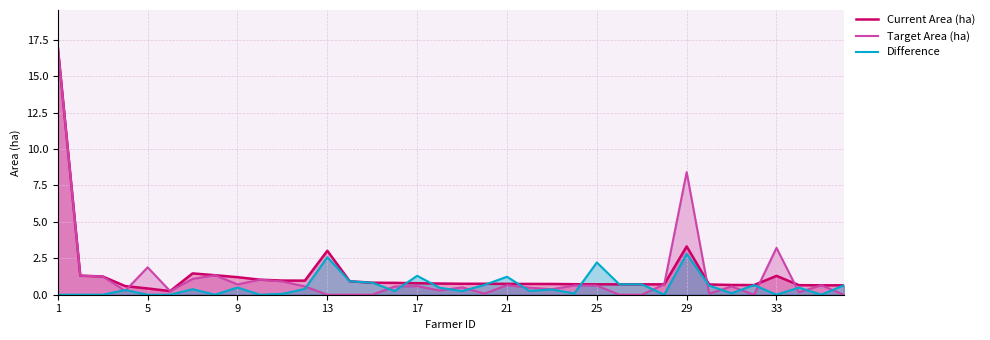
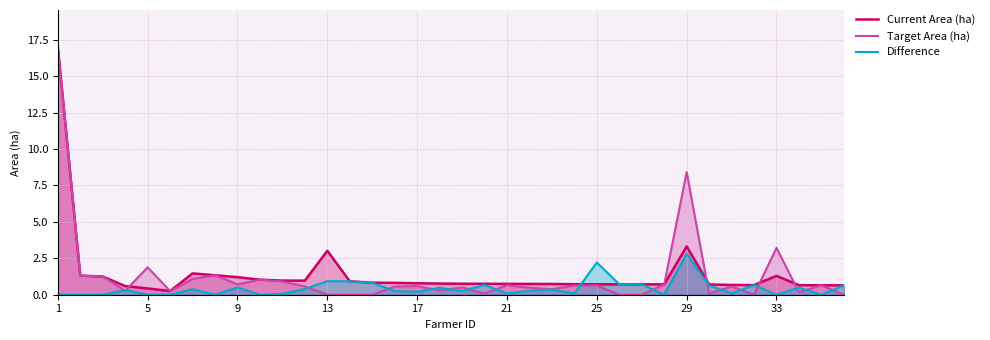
Difference, 13: 2.6 -> 0.9
Difference, 17: 1.3 -> 0.2
Difference, 21: 1.2 -> 0.1
